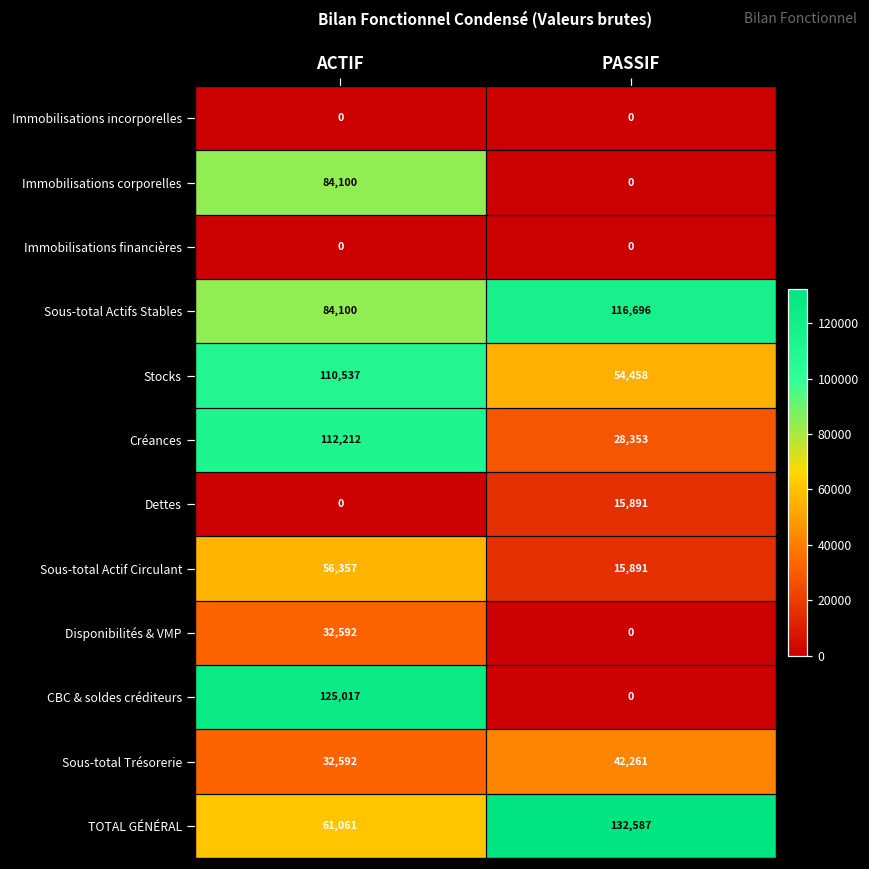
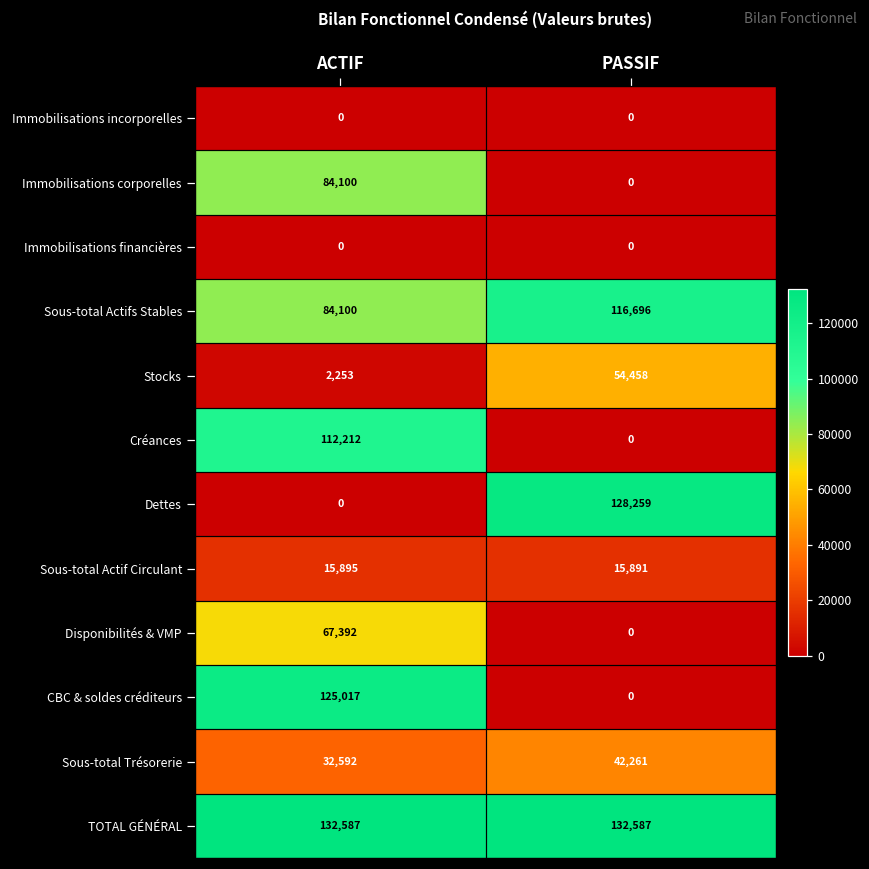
Stocks, ACTIF: 110,537 -> 2,253
Créances, PASSIF: 28,353 -> 0
Dettes, PASSIF: 15,891 -> 128,259
Sous-total Actif Circulant, ACTIF: 56,357 -> 15,895
Disponibilités & VMP, ACTIF: 32,592 -> 67,392
TOTAL GÉNÉRAL, ACTIF: 61,061 -> 132,587
